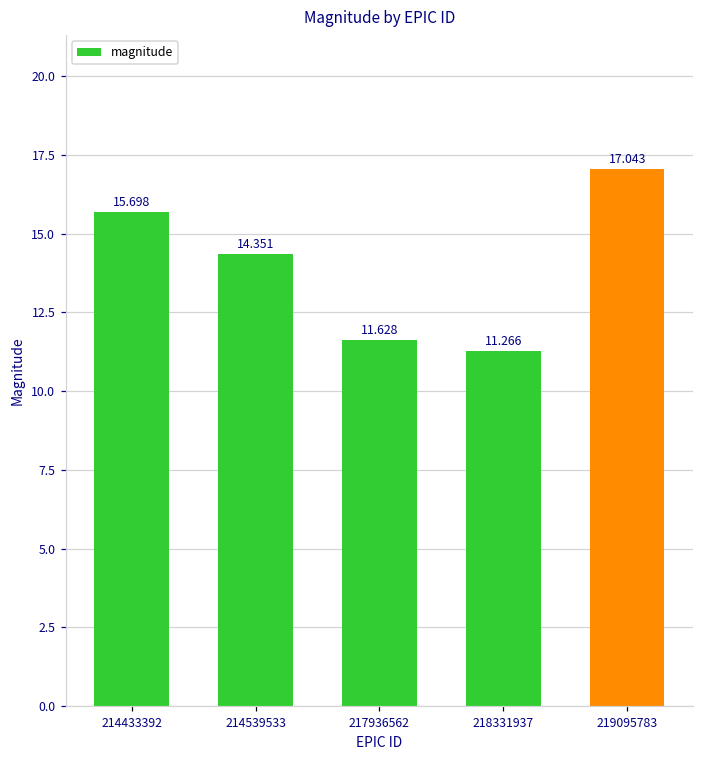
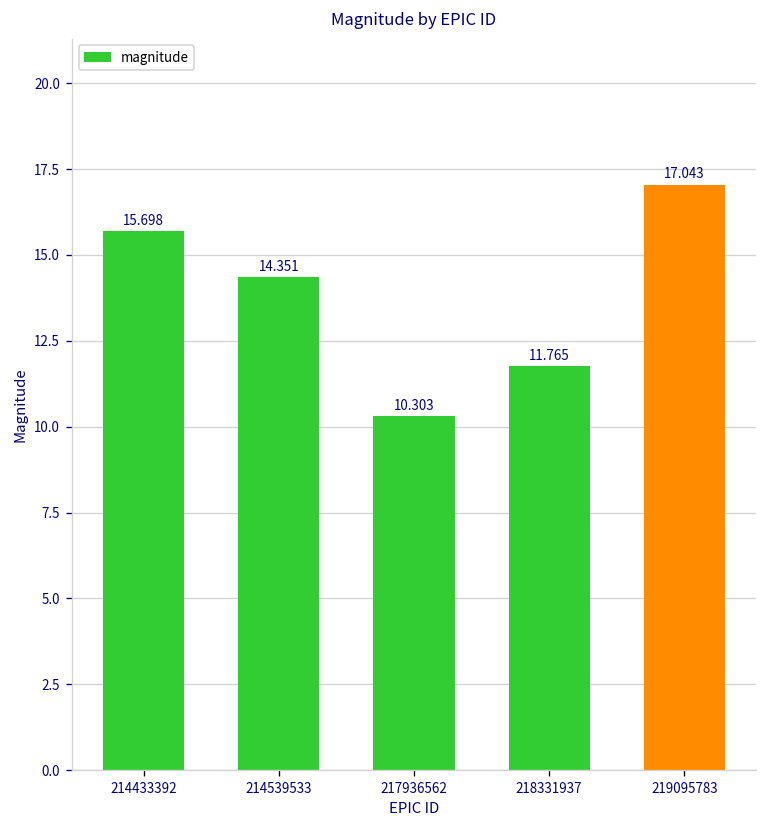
217936562: 11.628 -> 10.303
218331937: 11.266 -> 11.765
